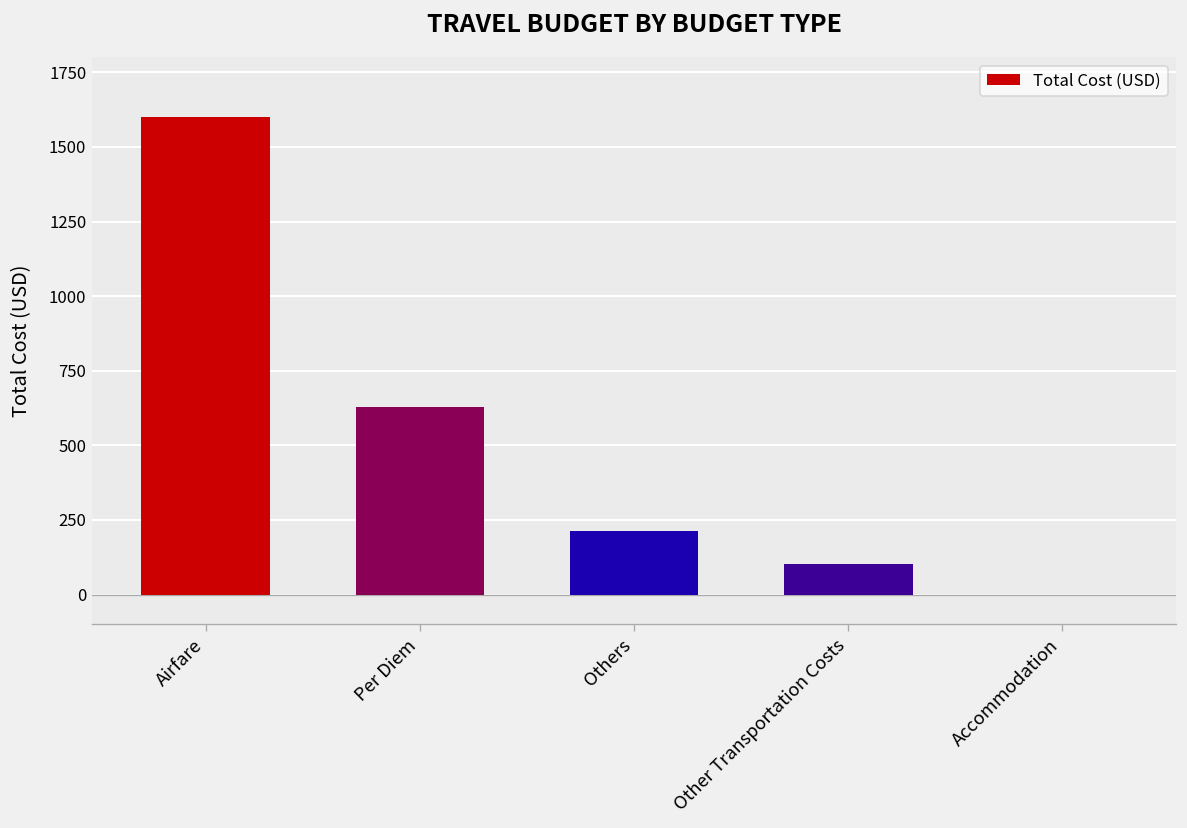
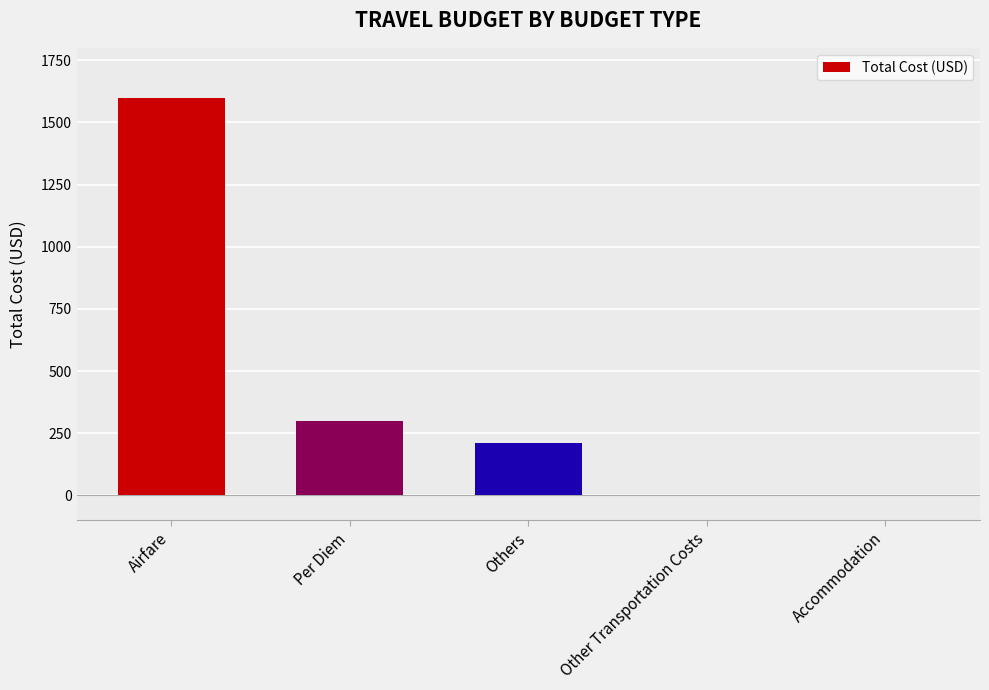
Per Diem: 630 -> 300
Other Transportation Costs: 100 -> 0
